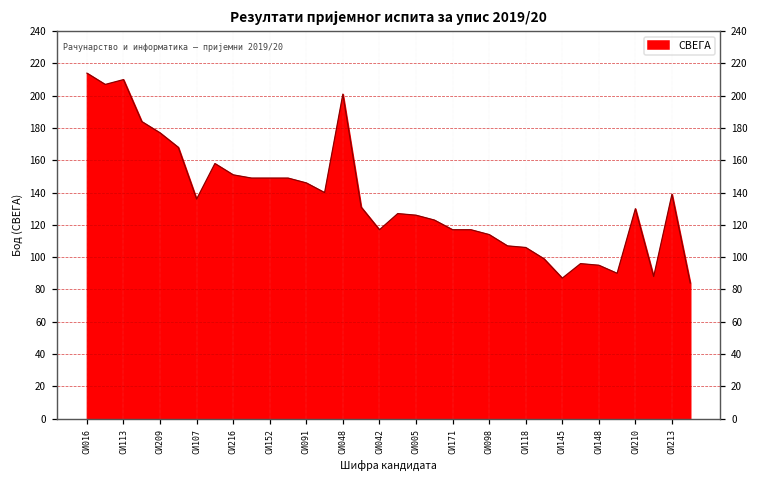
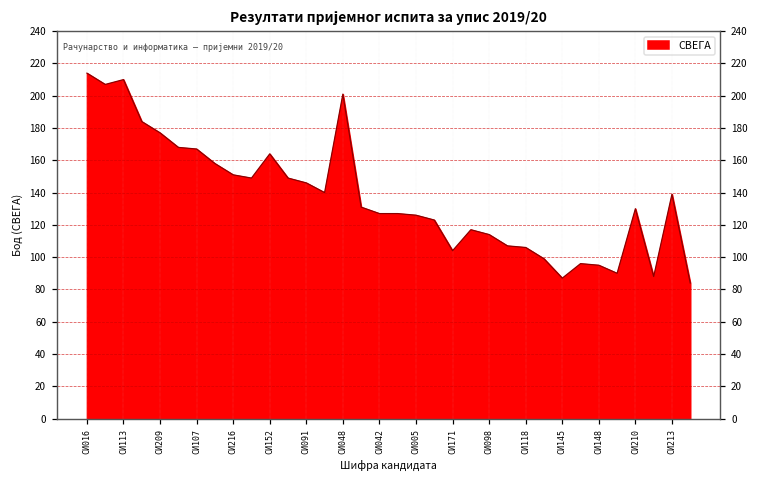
СИ107: 136 -> 167
СИ152: 149 -> 164
СИ042: 117 -> 127
СИ171: 117 -> 104
